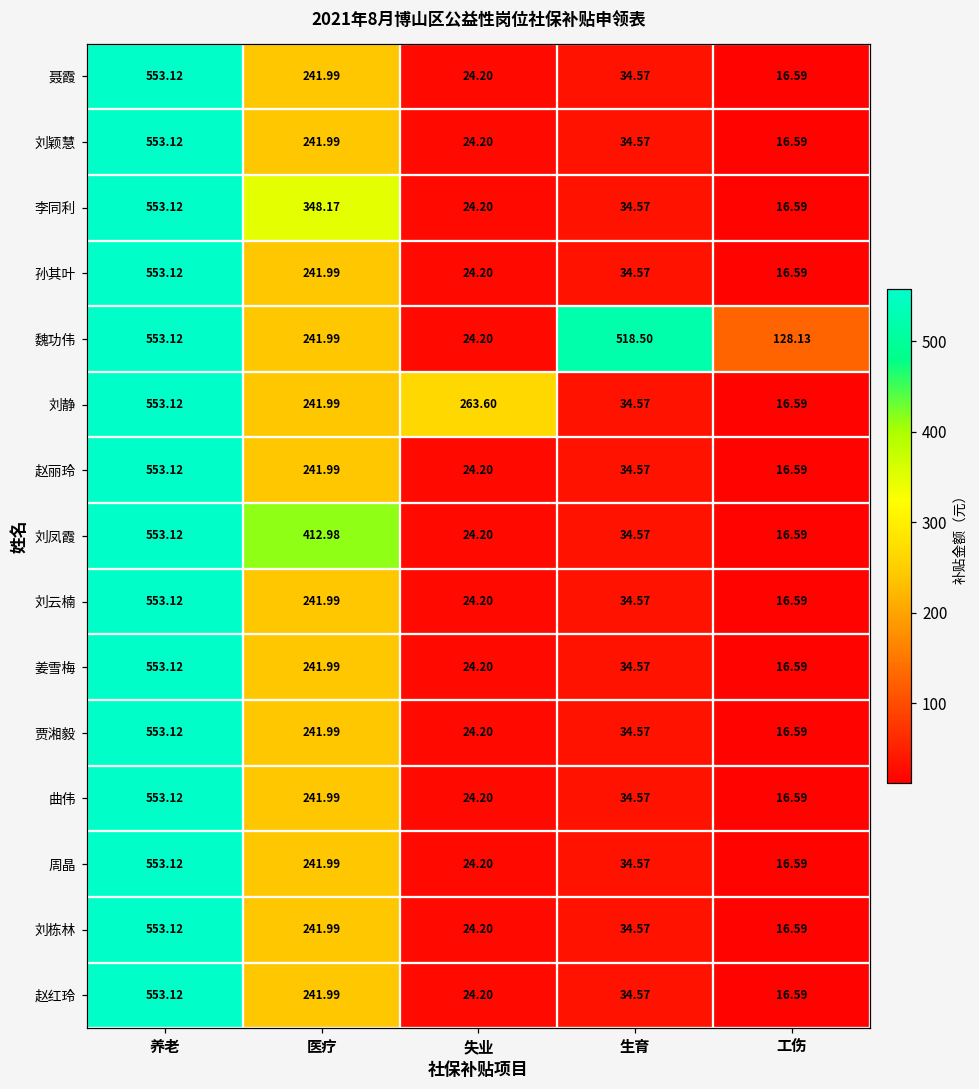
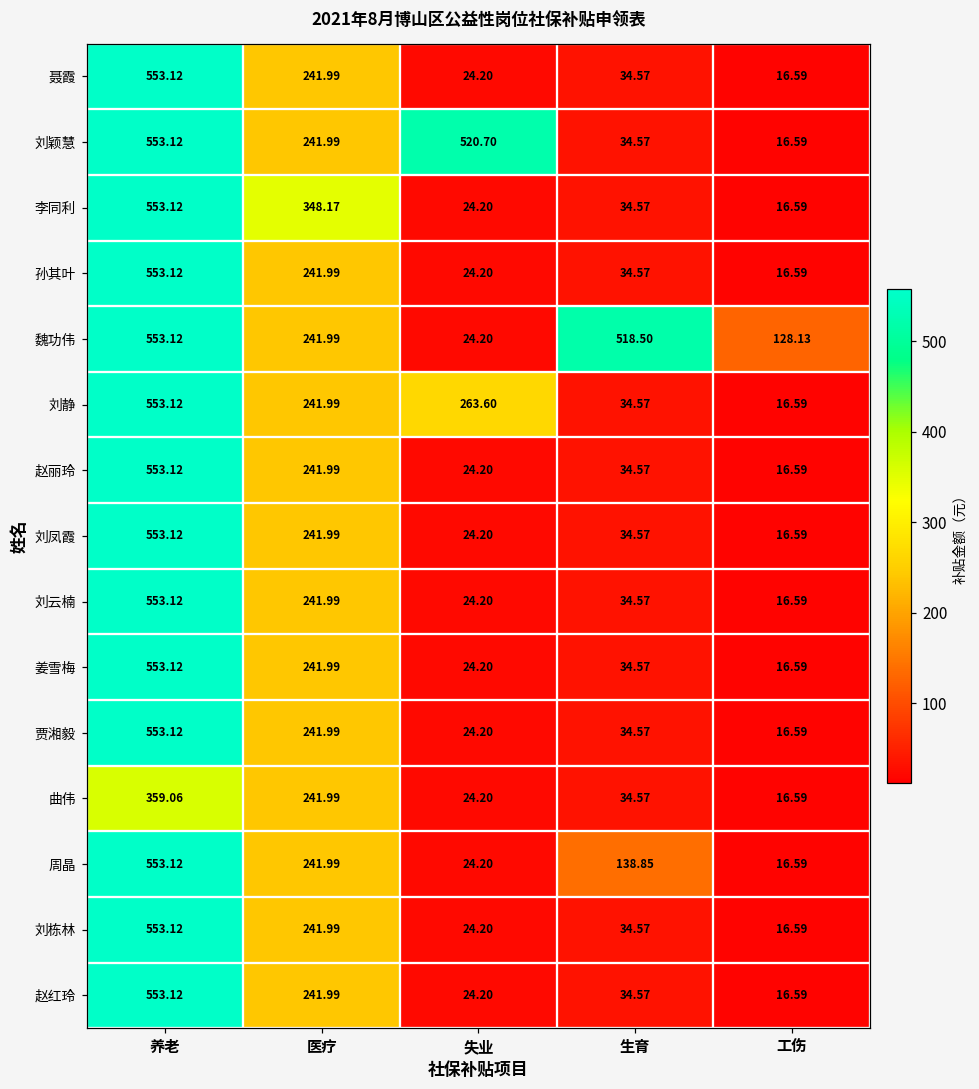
刘颖慧, 失业: 24.20 -> 520.70
刘凤霞, 医疗: 412.98 -> 241.99
曲伟, 养老: 553.12 -> 359.06
周晶, 生育: 34.57 -> 138.85
